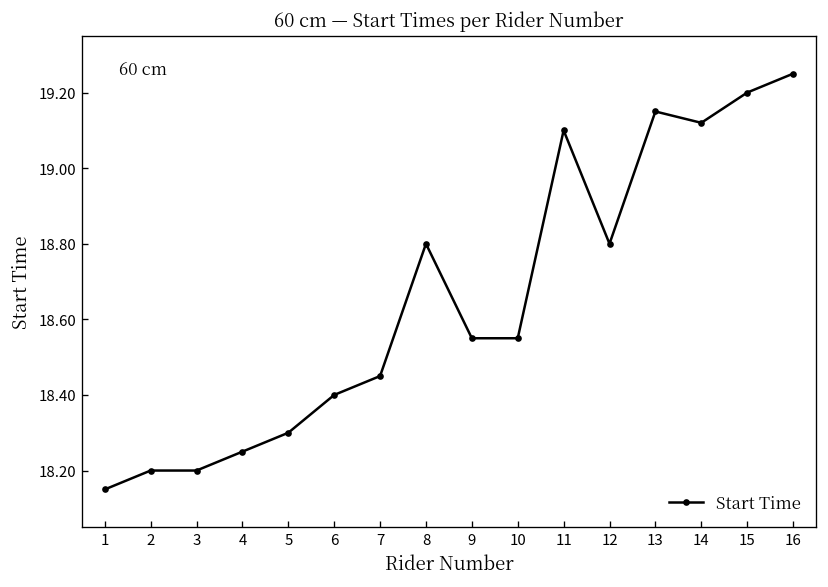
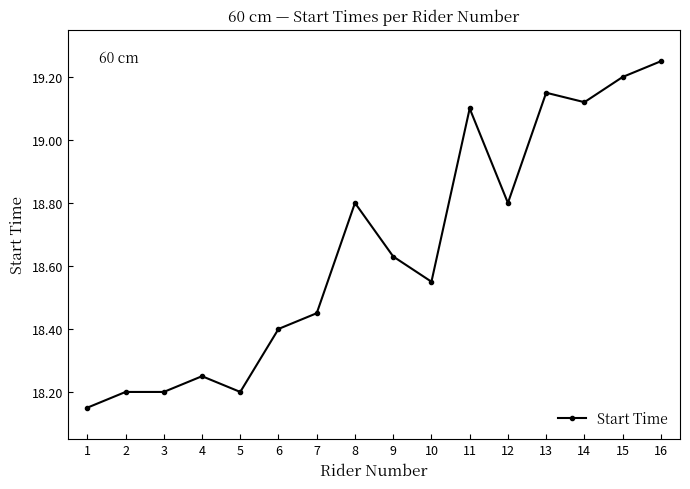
5: 18.3 -> 18.2
9: 18.55 -> 18.63
